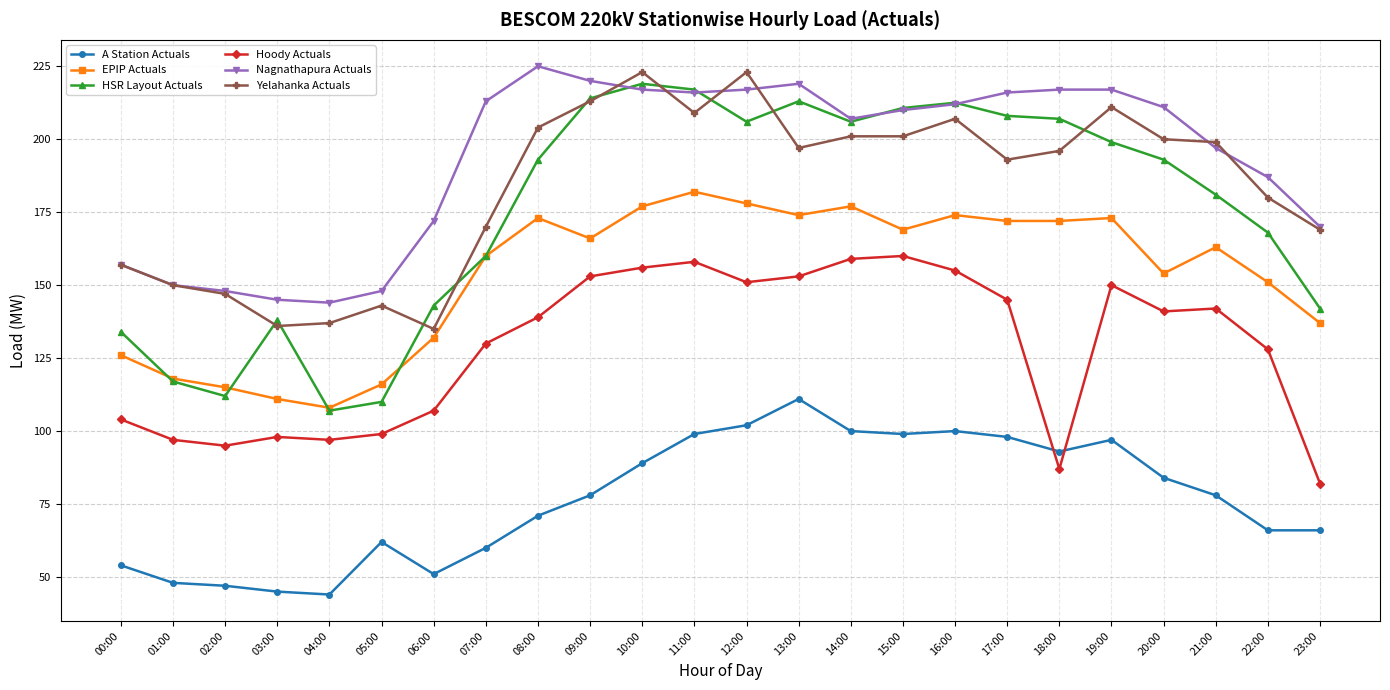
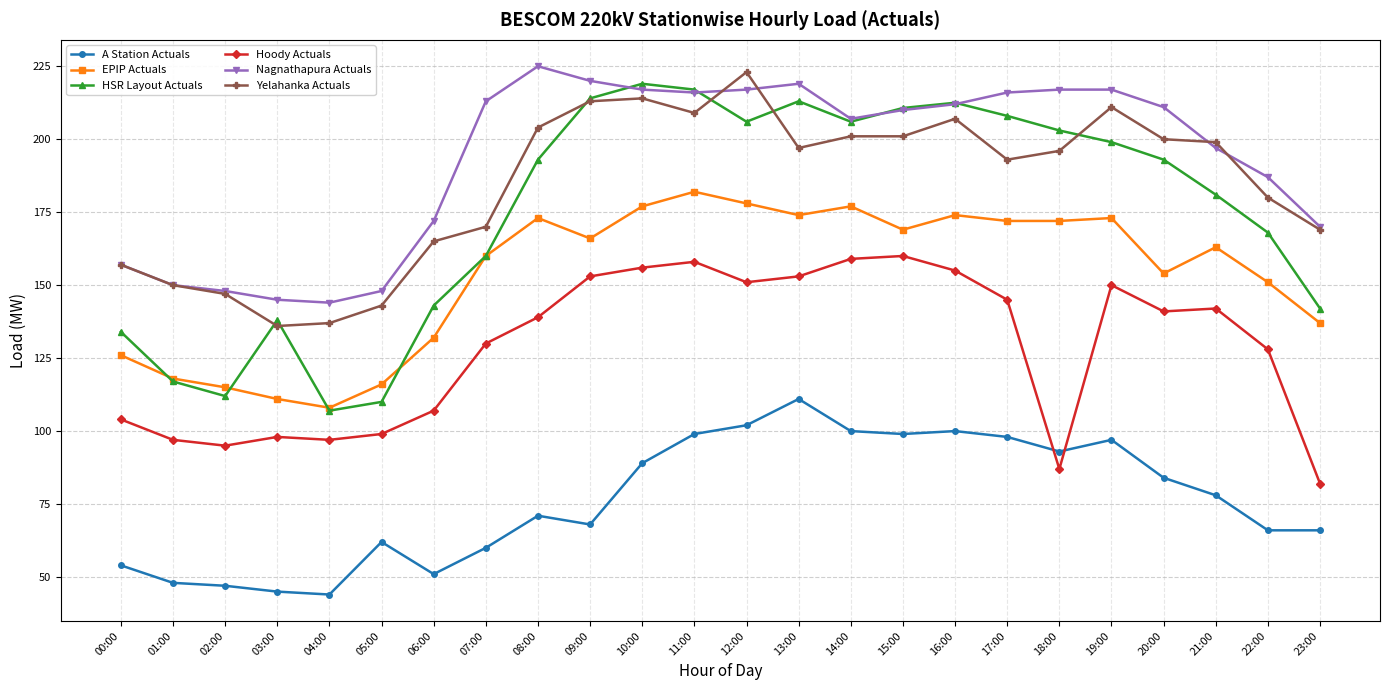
Yelahanka Actuals, 06:00: 135 -> 165
A Station Actuals, 09:00: 78 -> 68
Yelahanka Actuals, 10:00: 223 -> 214
HSR Layout Actuals, 18:00: 207 -> 203
